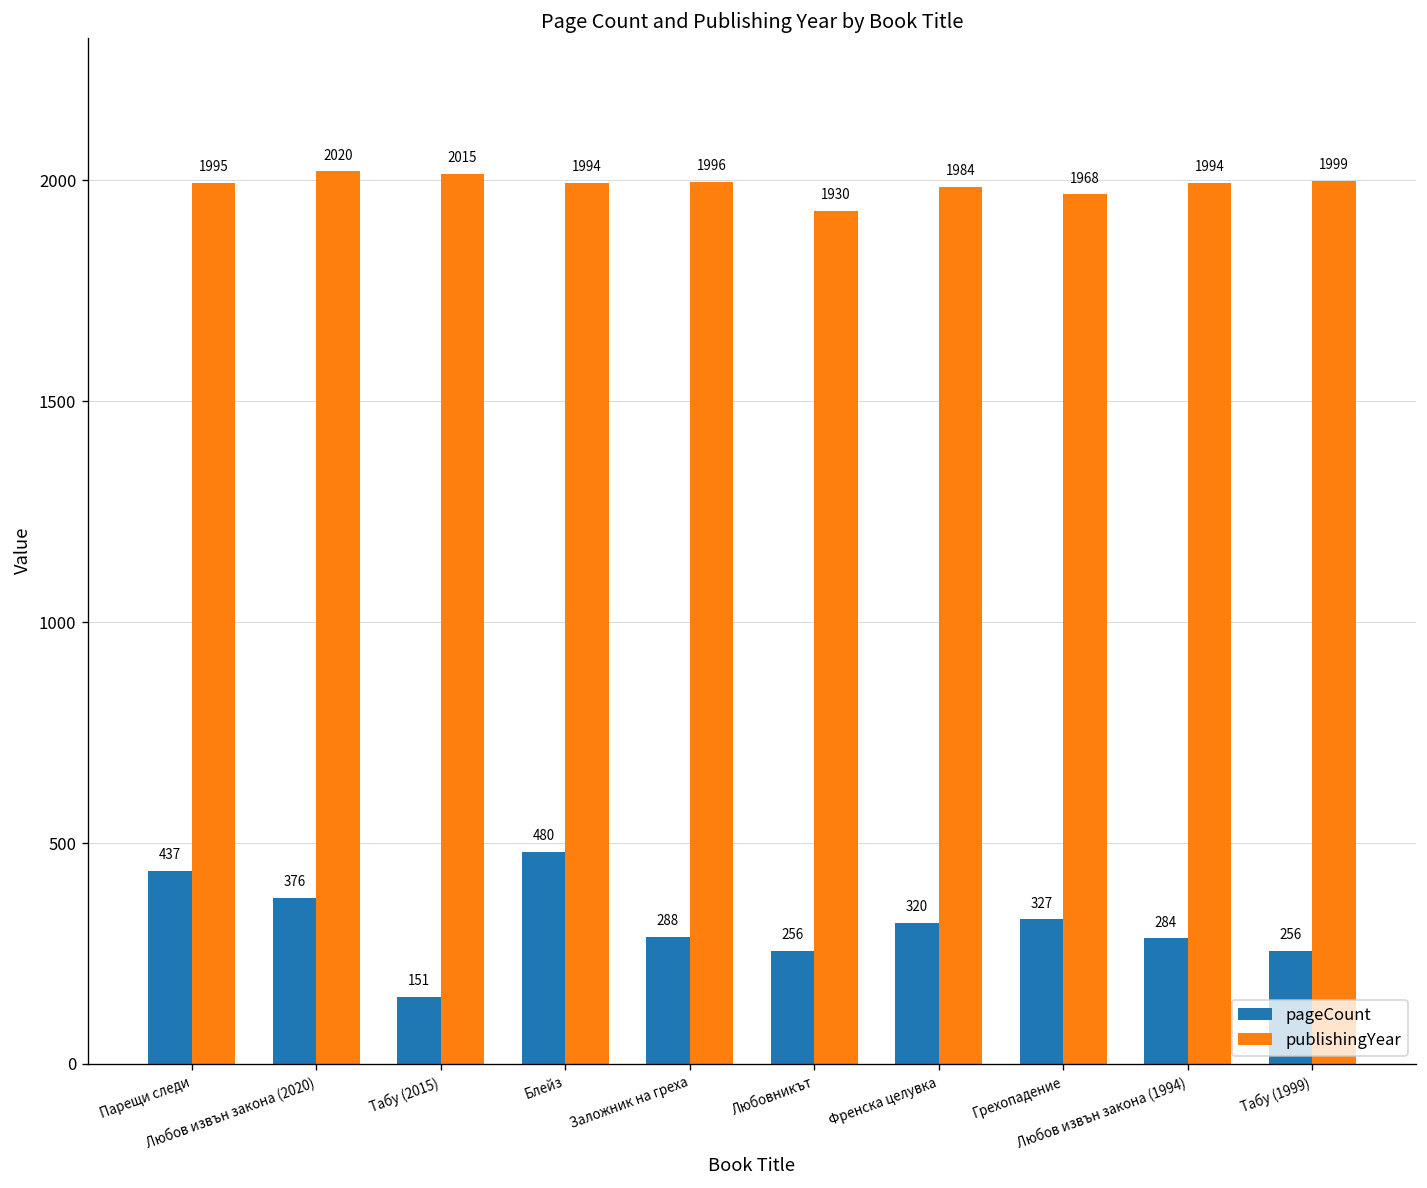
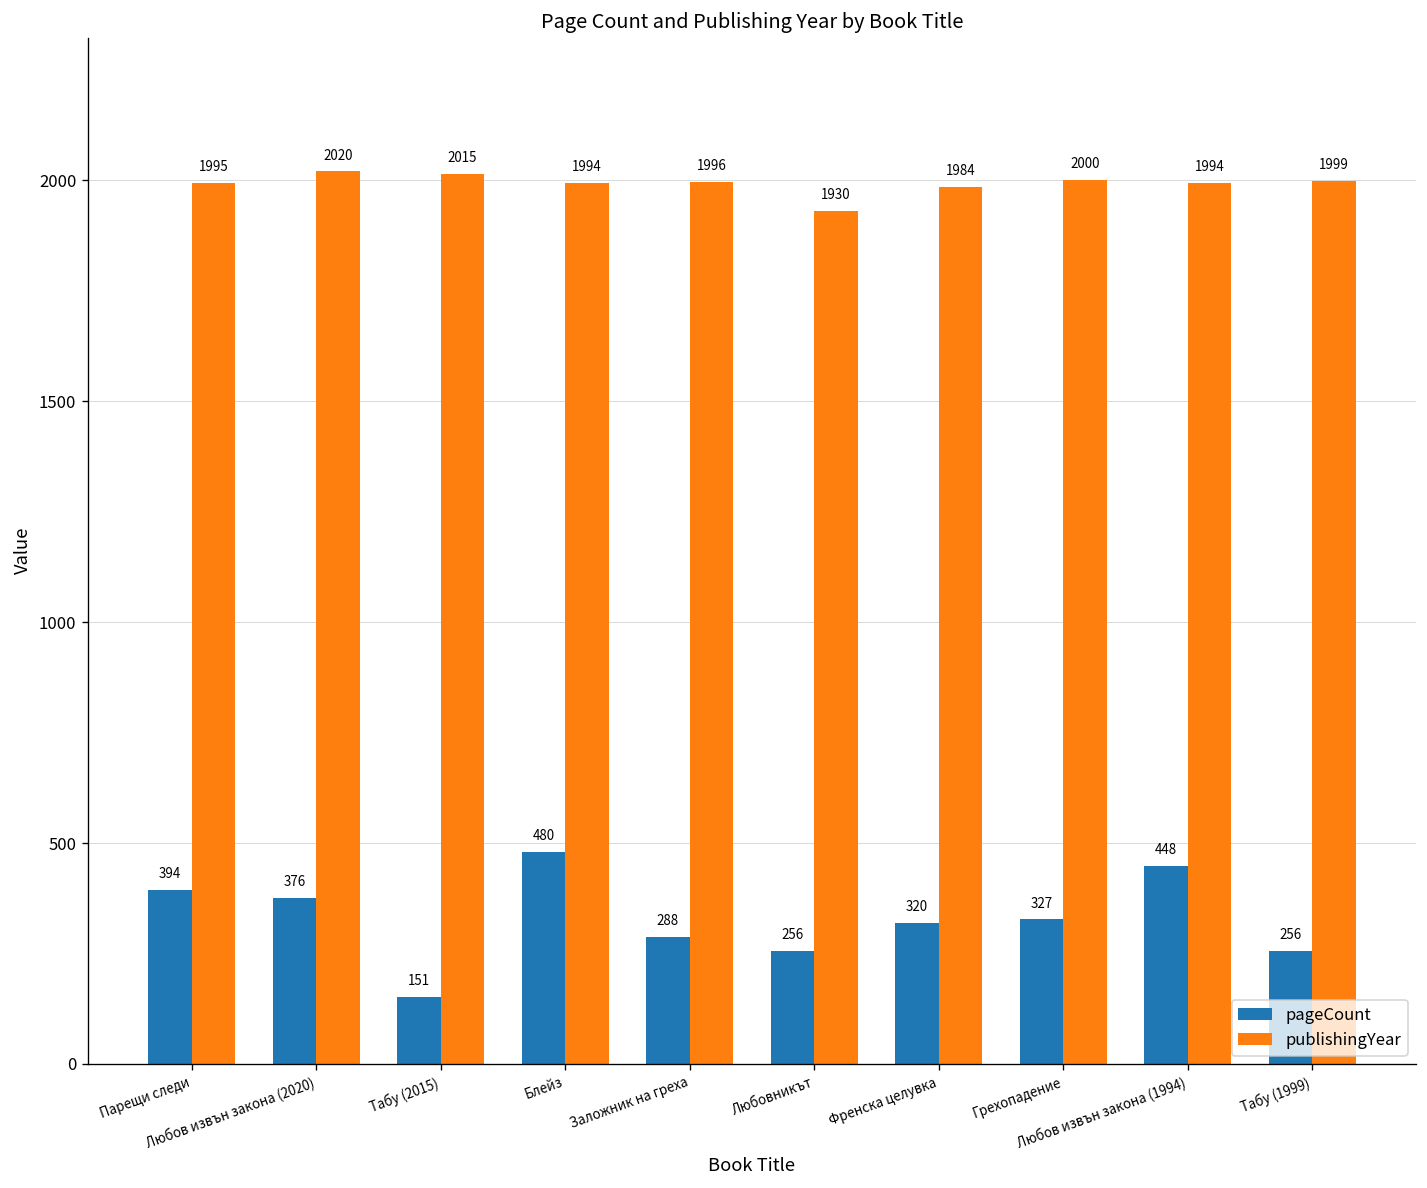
pageCount, Парещи следи: 437 -> 394
publishingYear, Грехопадение: 1968 -> 2000
pageCount, Любов извън закона (1994): 284 -> 448
